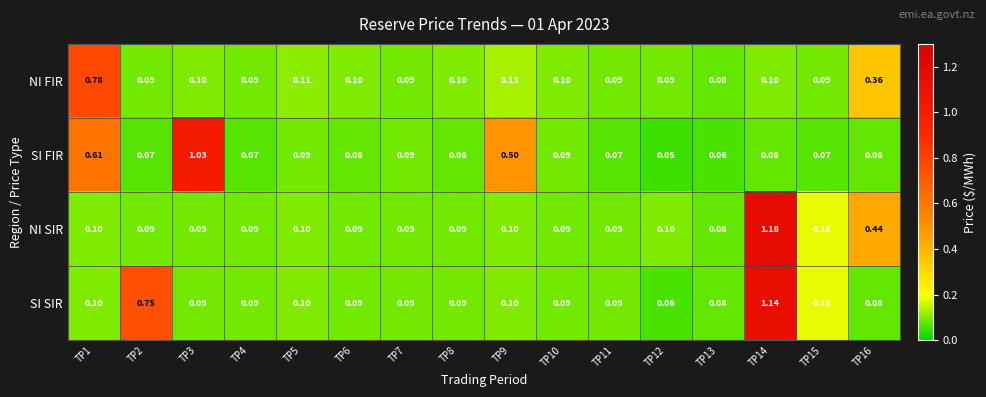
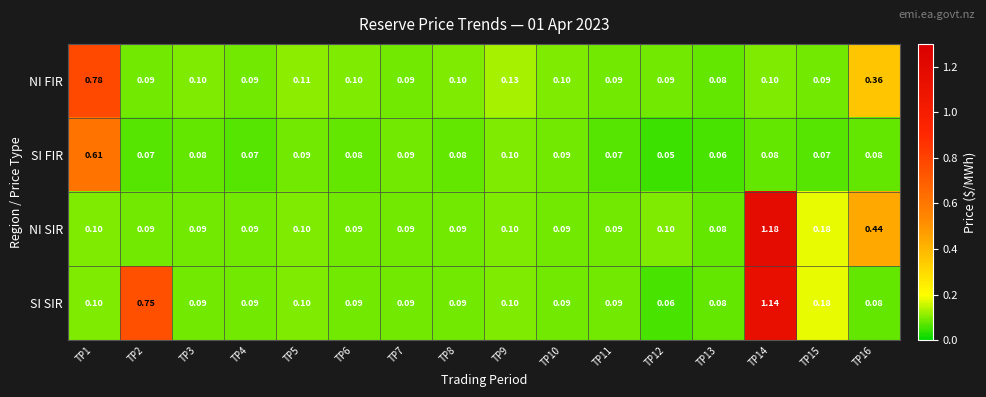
SI FIR, TP3: 1.03 -> 0.08
SI FIR, TP9: 0.50 -> 0.10
